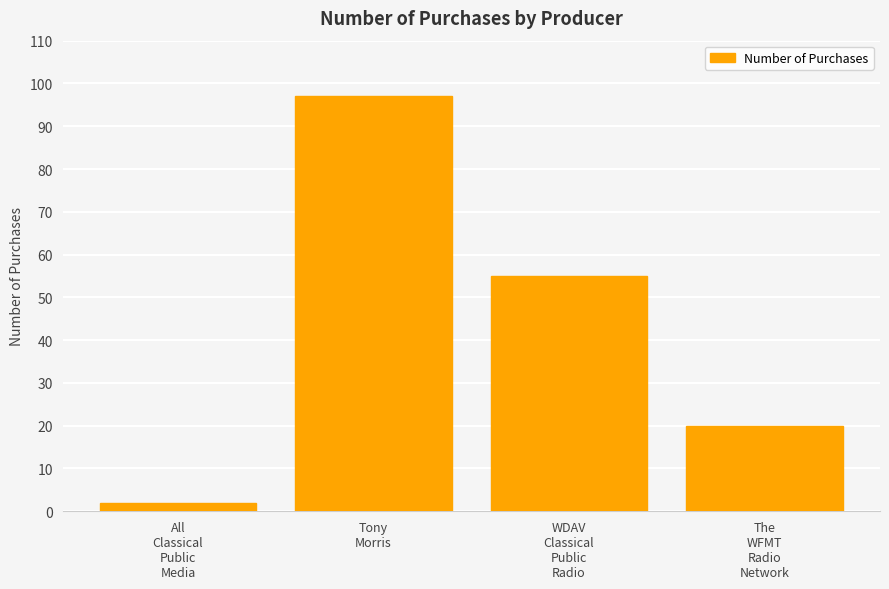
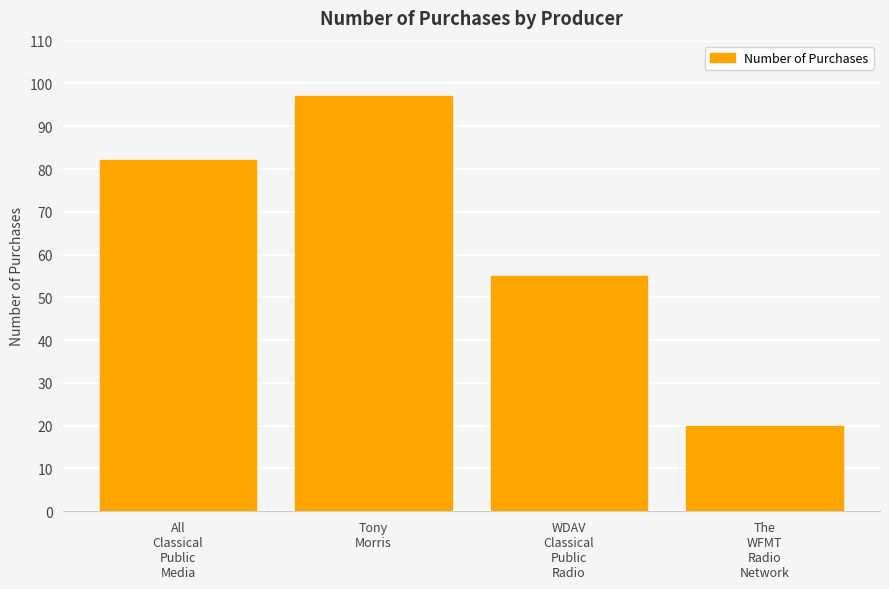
All Classical Public Media: 2 -> 82
